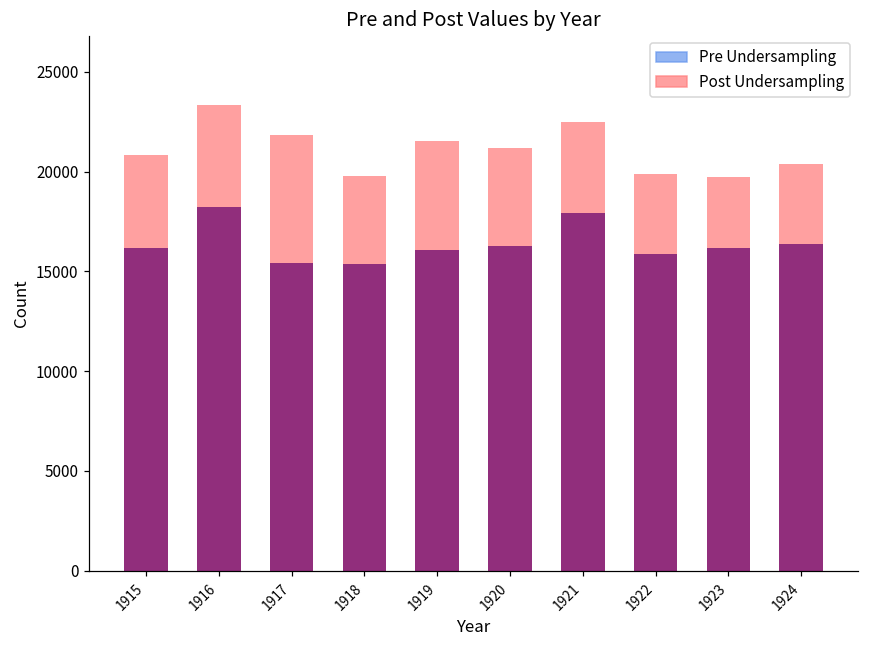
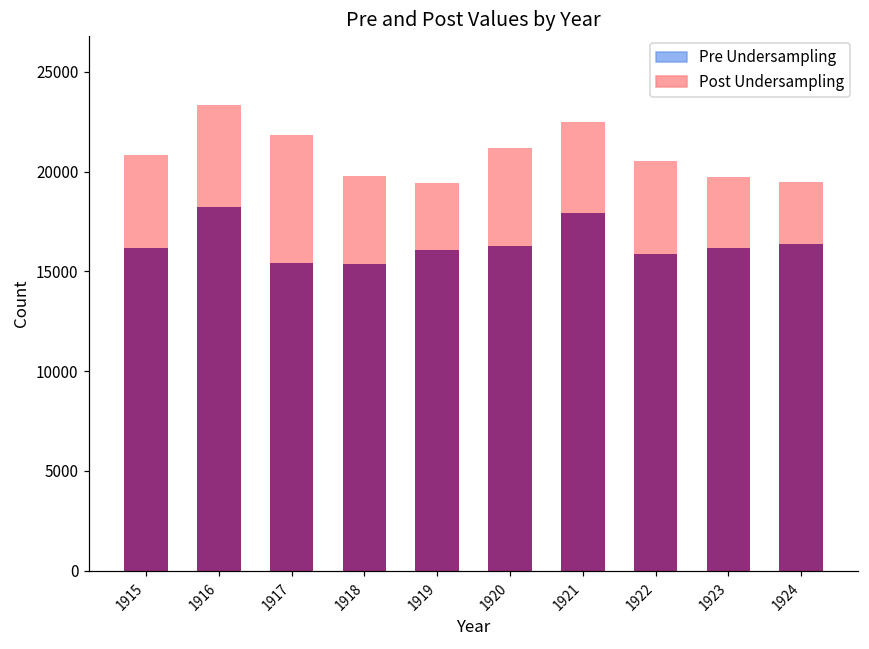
Post Undersampling, 1919: 5400 -> 3300
Post Undersampling, 1922: 4000 -> 4700
Post Undersampling, 1924: 4000 -> 3100
